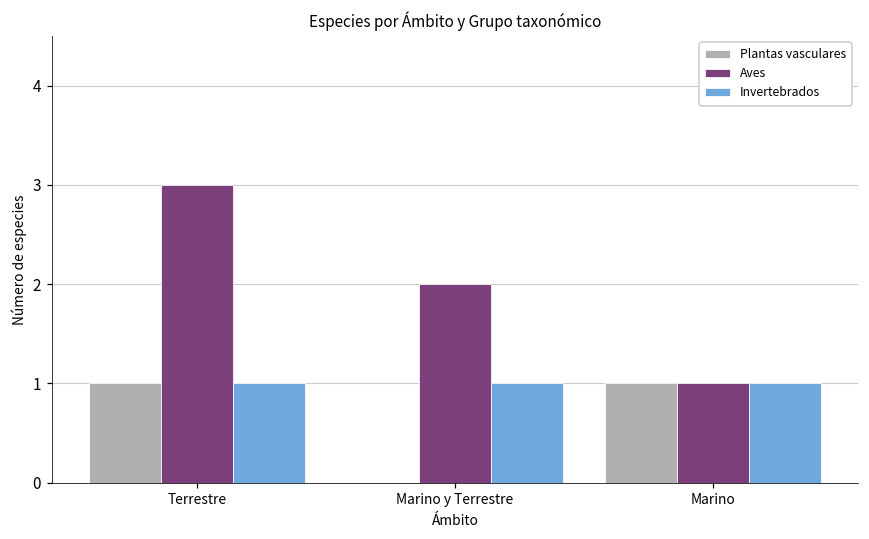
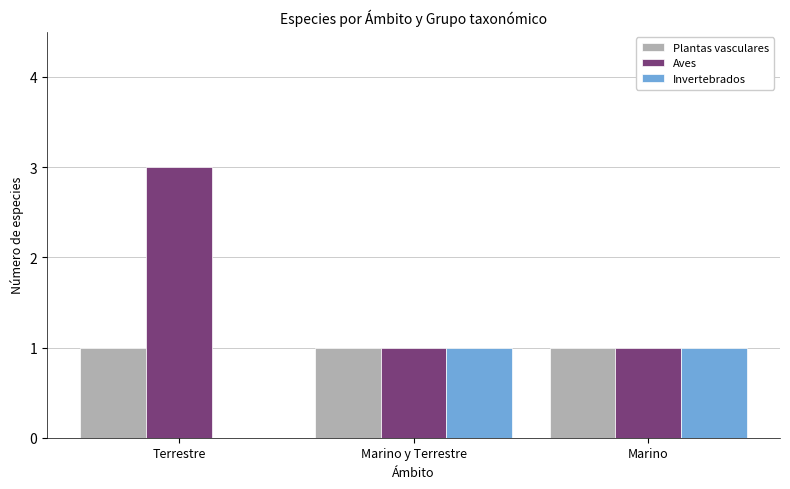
Invertebrados, Terrestre: 1 -> 0
Plantas vasculares, Marino y Terrestre: 0 -> 1
Aves, Marino y Terrestre: 2 -> 1
